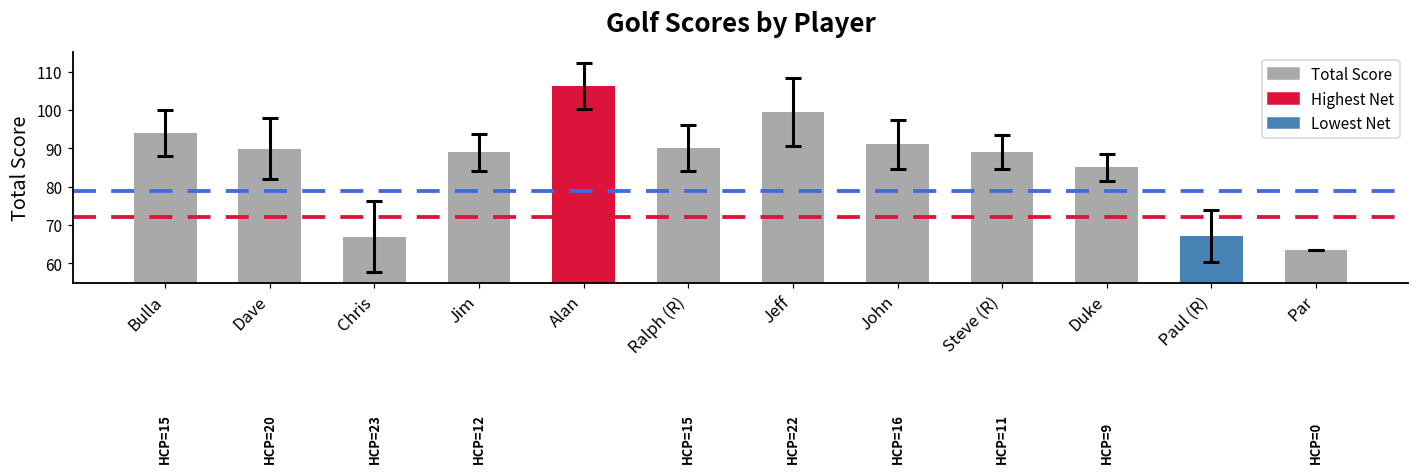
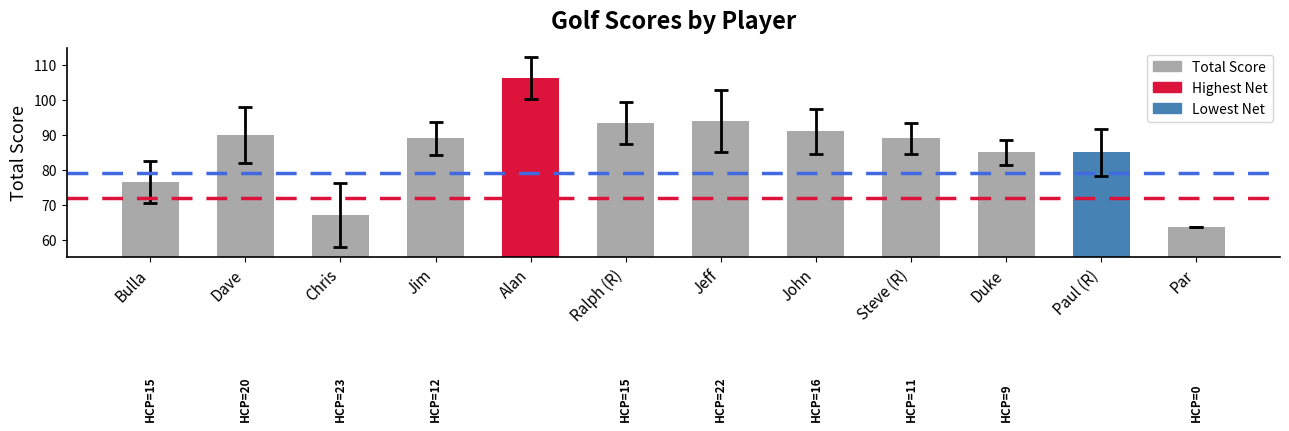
Total Score, Bulla: 94 -> 77
Total Score, Ralph (R): 90 -> 93
Total Score, Jeff: 100 -> 94
Total Score, Paul (R): 67 -> 85
